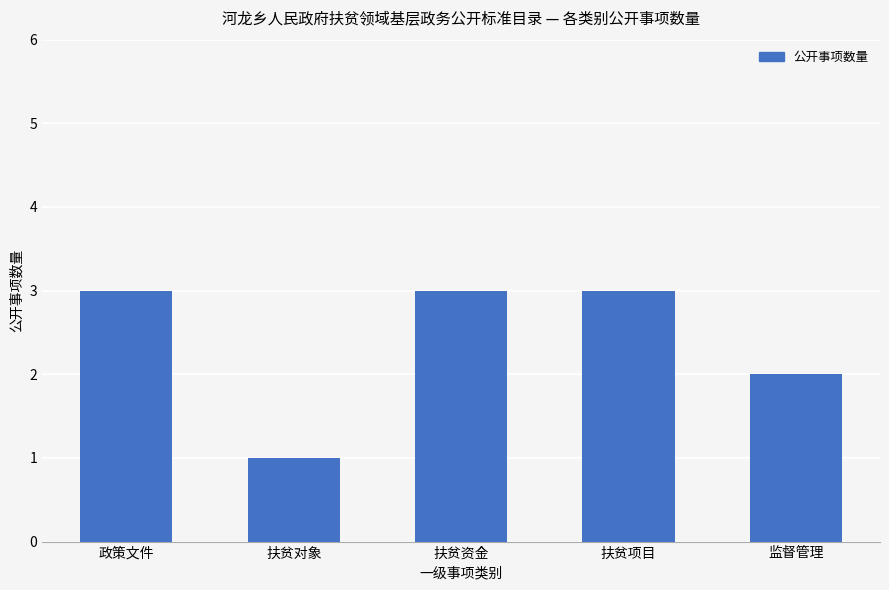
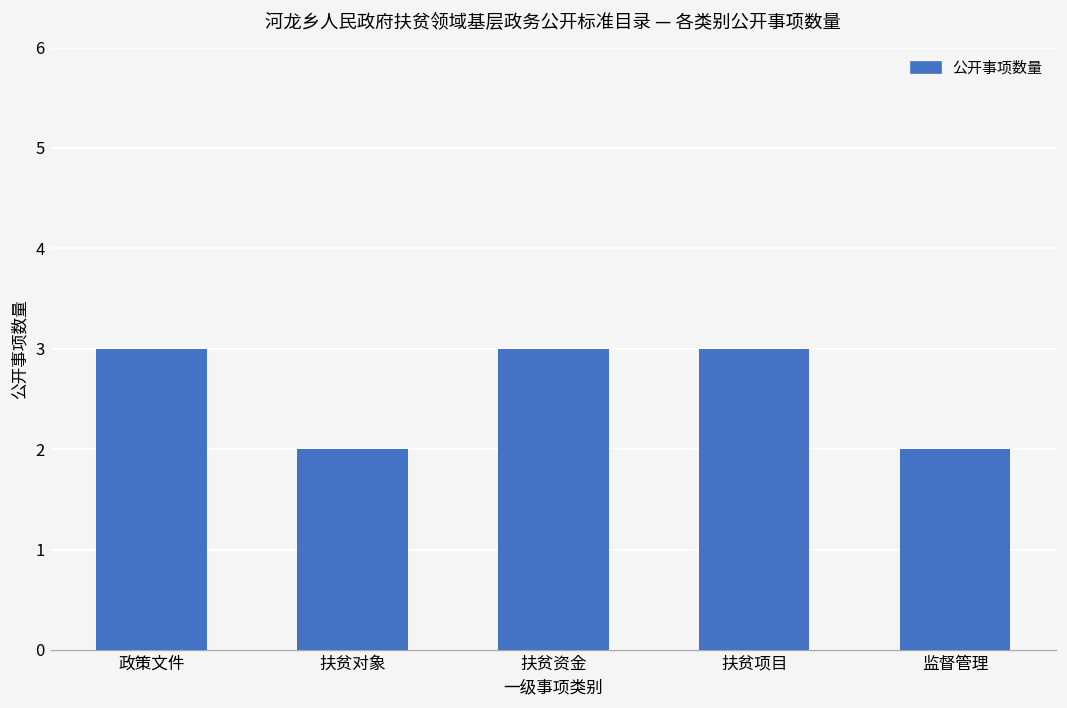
扶贫对象: 1 -> 2
